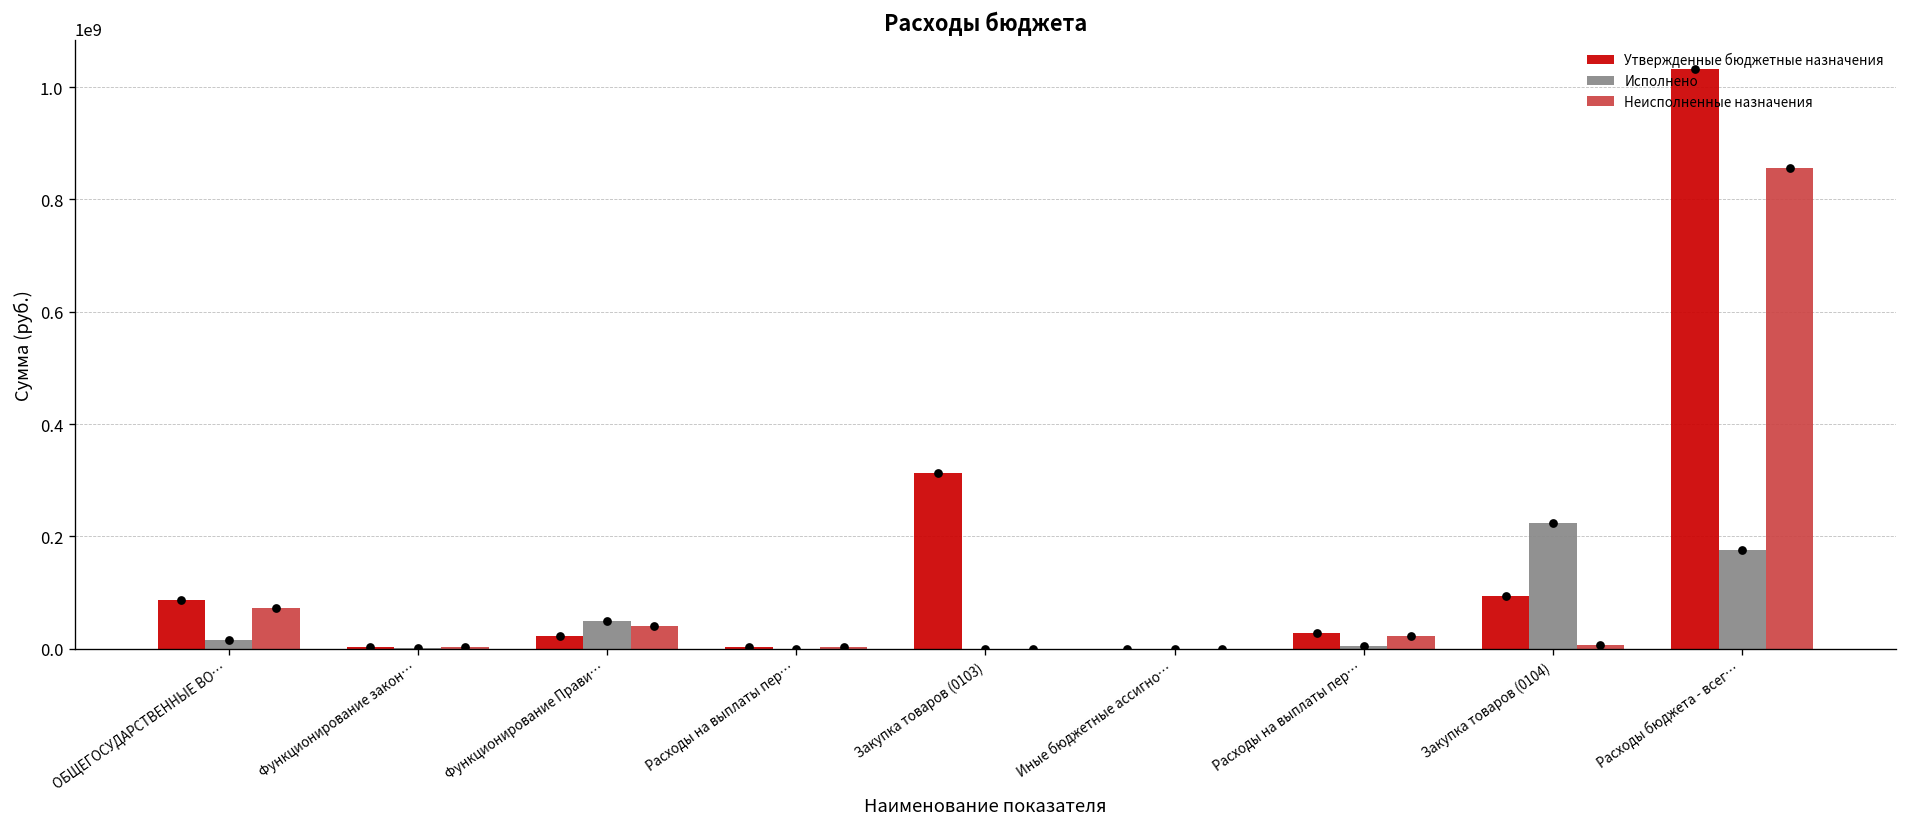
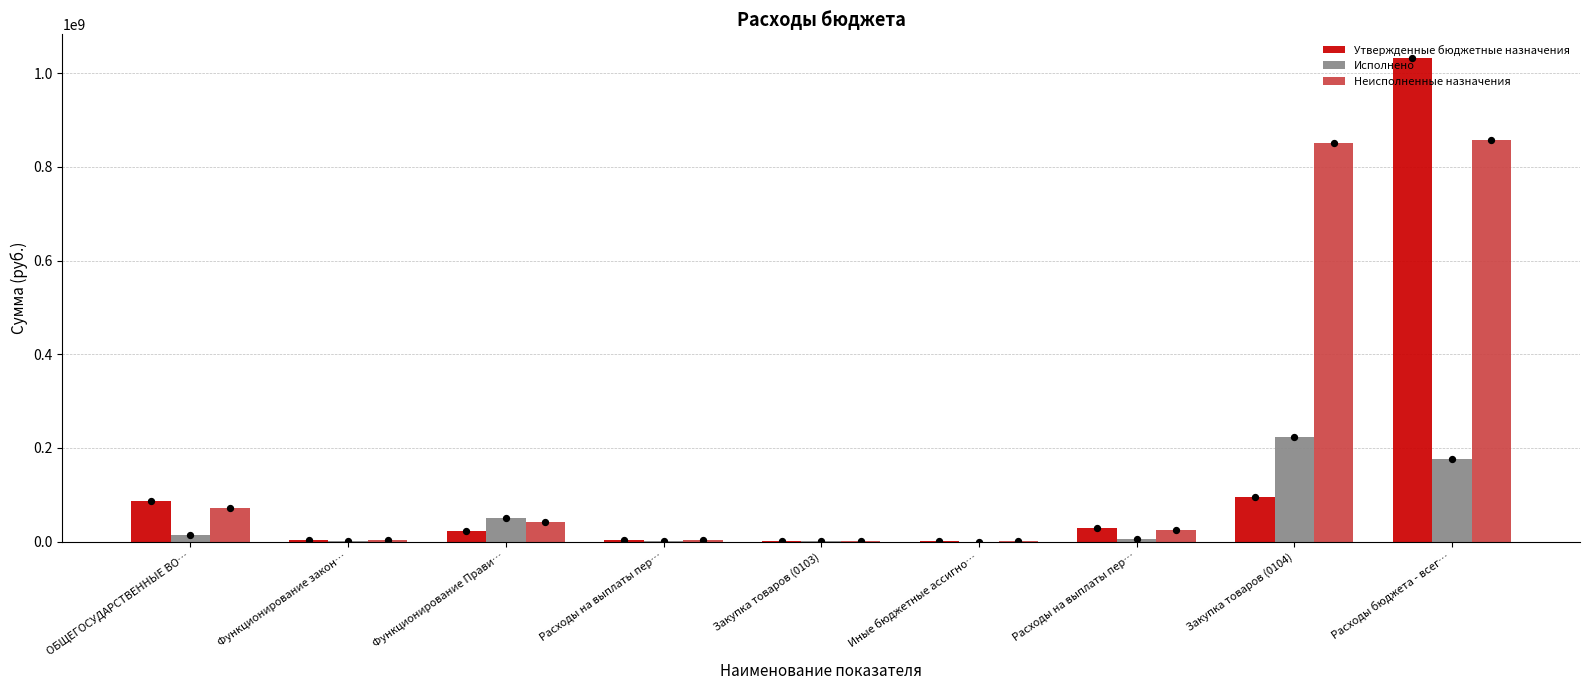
Утвержденные бюджетные назначения, Закупка товаров (0103): 310000000 -> 0
Неисполненные назначения, Закупка товаров (0104): 10000000 -> 850000000
